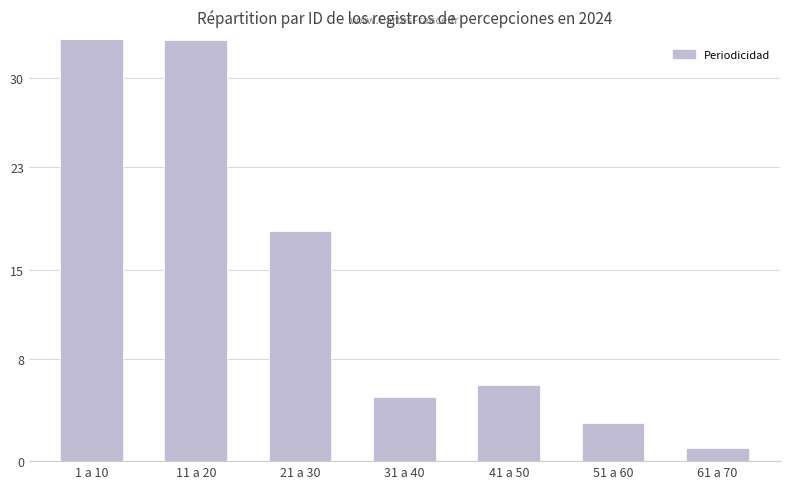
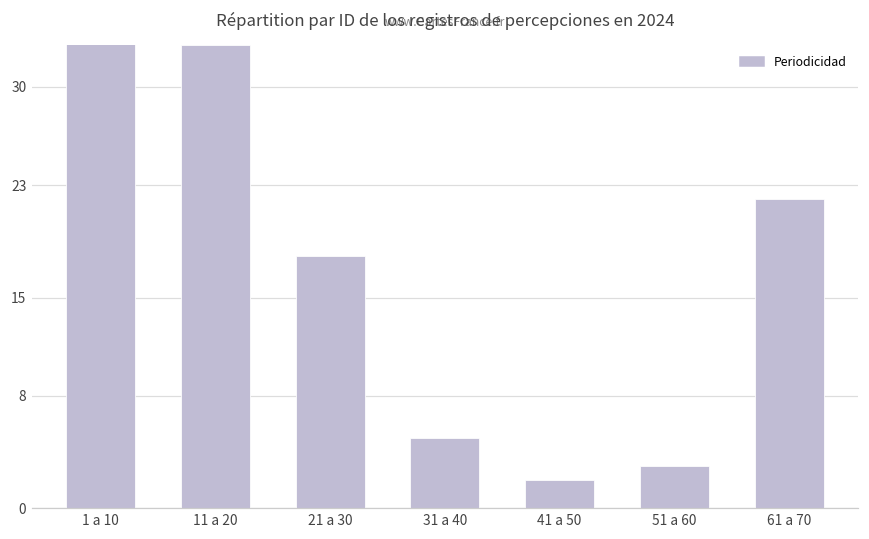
41 a 50: 6 -> 2
61 a 70: 1 -> 22
